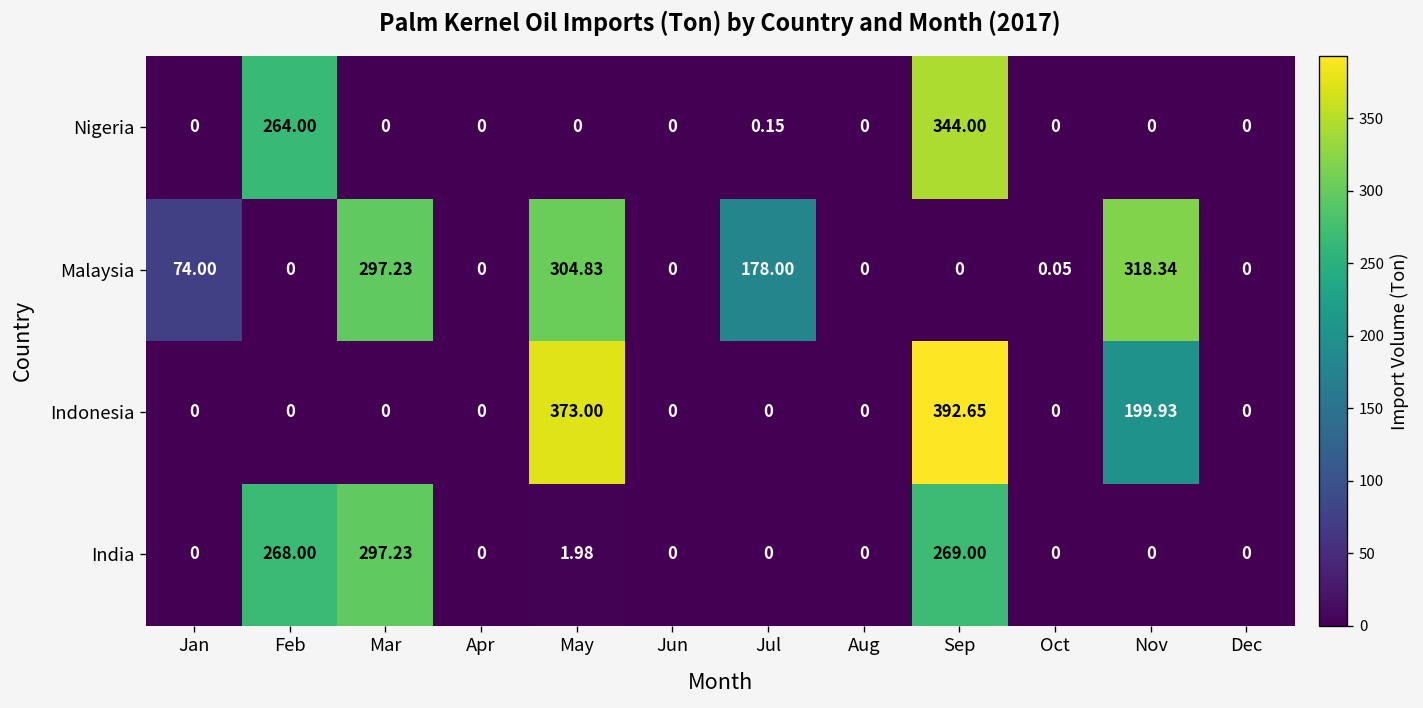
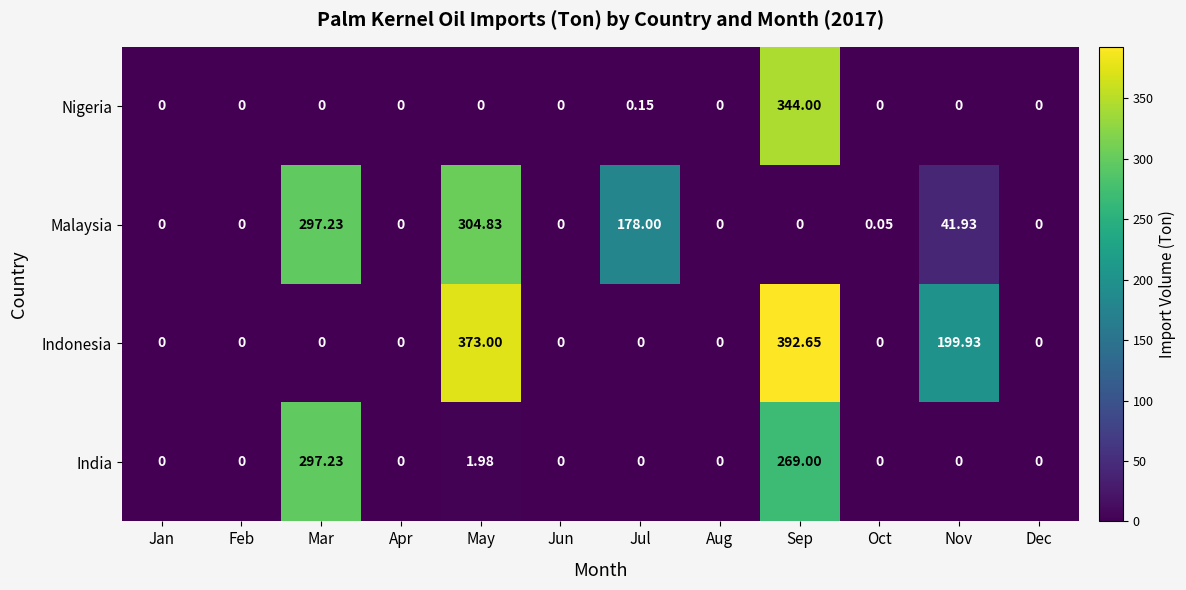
Nigeria, Feb: 264.00 -> 0
Malaysia, Jan: 74.00 -> 0
Malaysia, Nov: 318.34 -> 41.93
India, Feb: 268.00 -> 0
